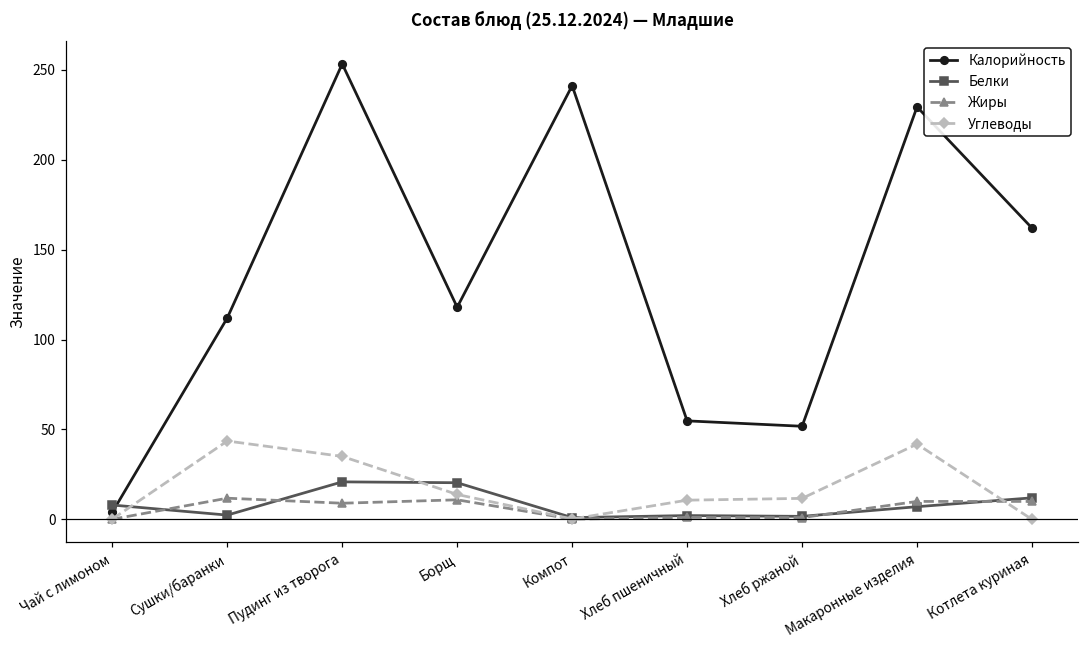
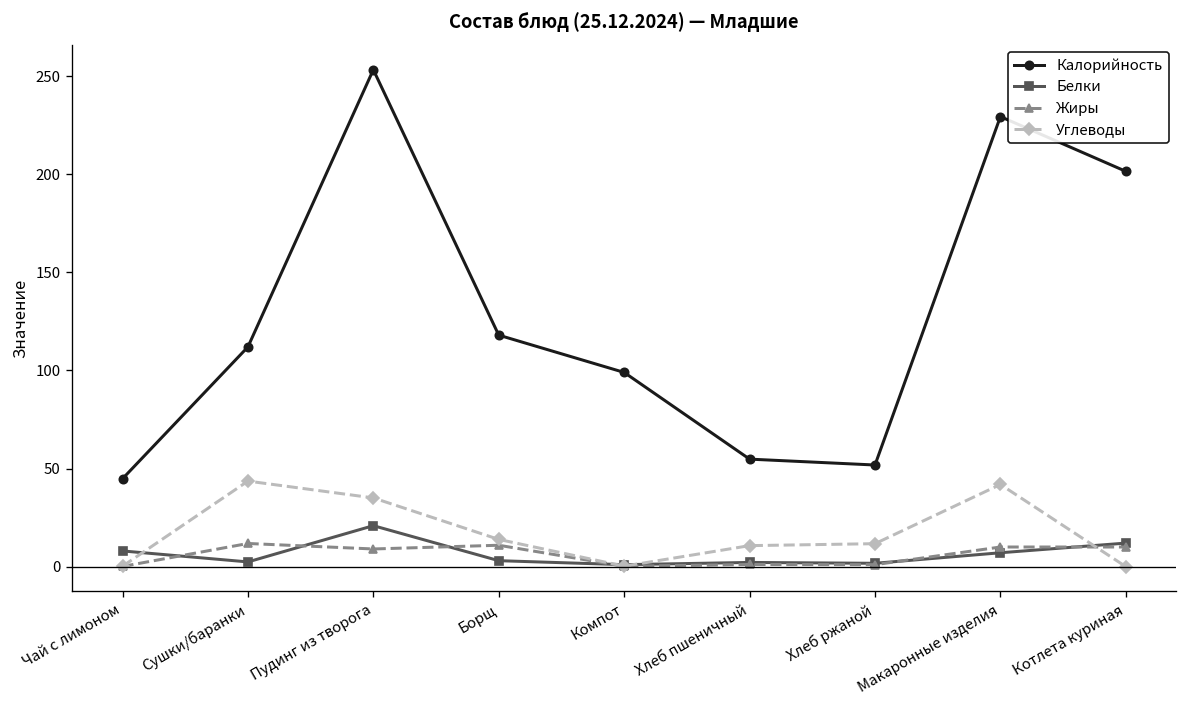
Калорийность, Чай с лимоном: 4 -> 45
Белки, Борщ: 20 -> 3
Калорийность, Компот: 241 -> 99
Калорийность, Котлета куриная: 162 -> 202
